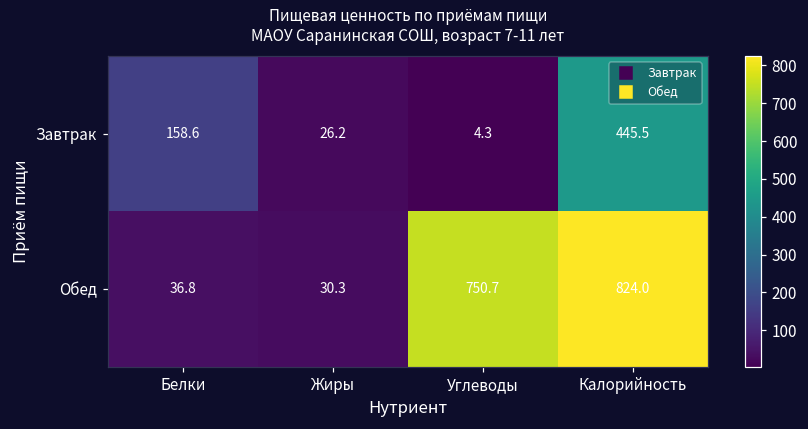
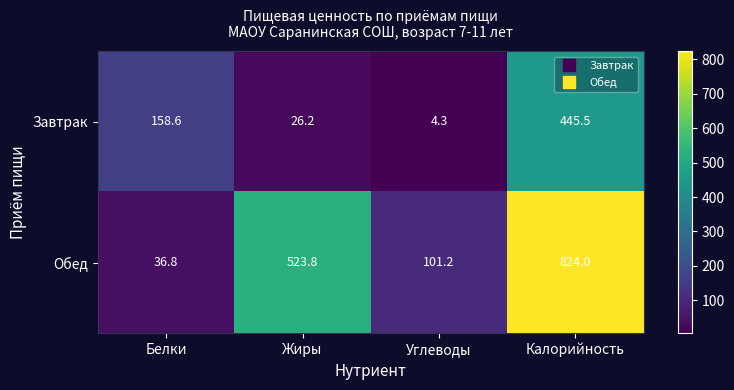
Обед, Жиры: 30.3 -> 523.8
Обед, Углеводы: 750.7 -> 101.2
